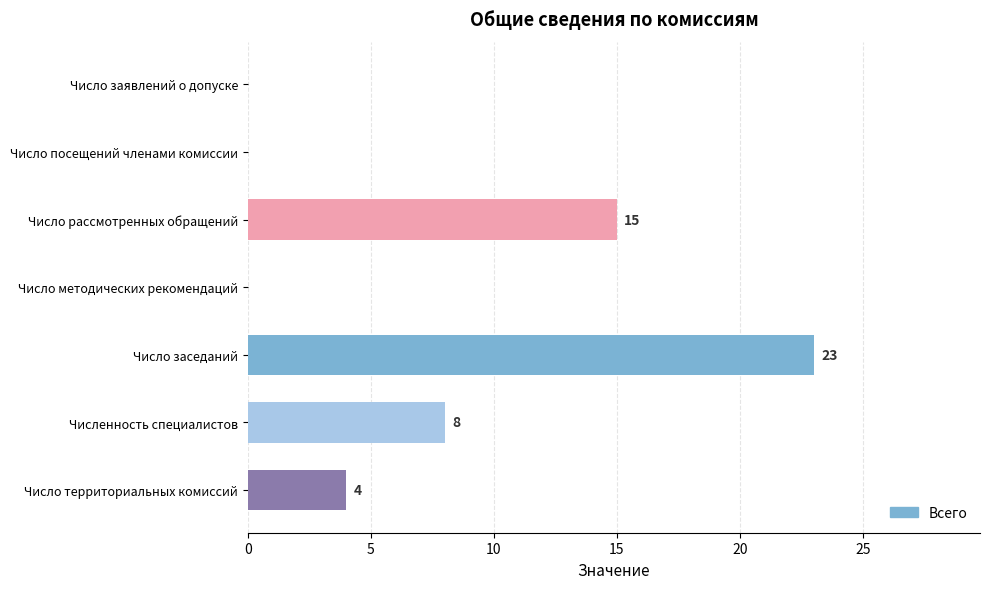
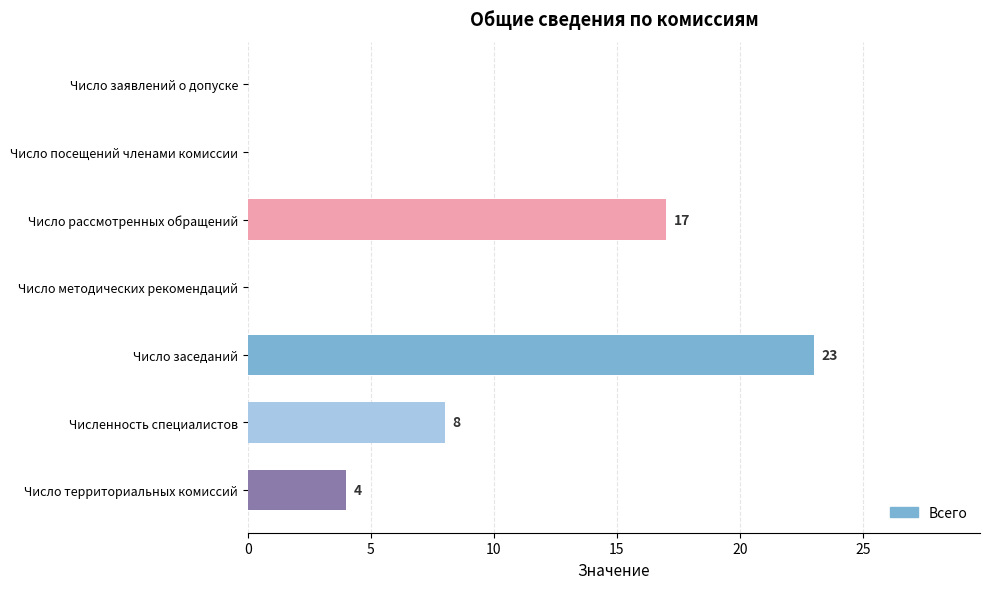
Число рассмотренных обращений: 15 -> 17
